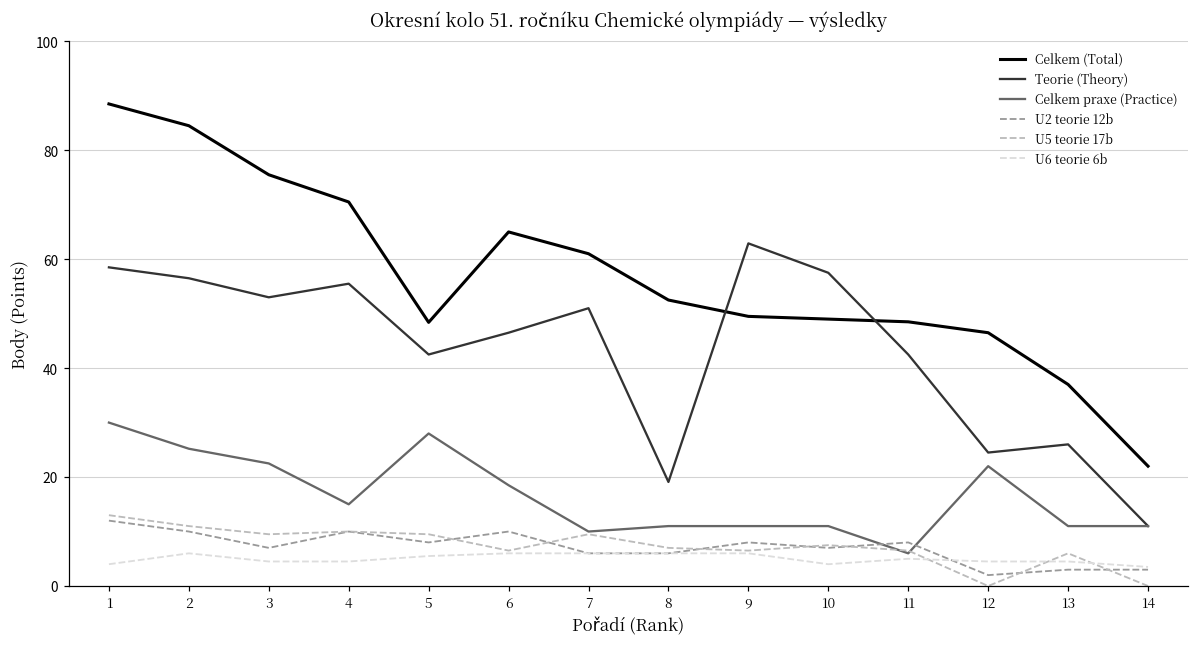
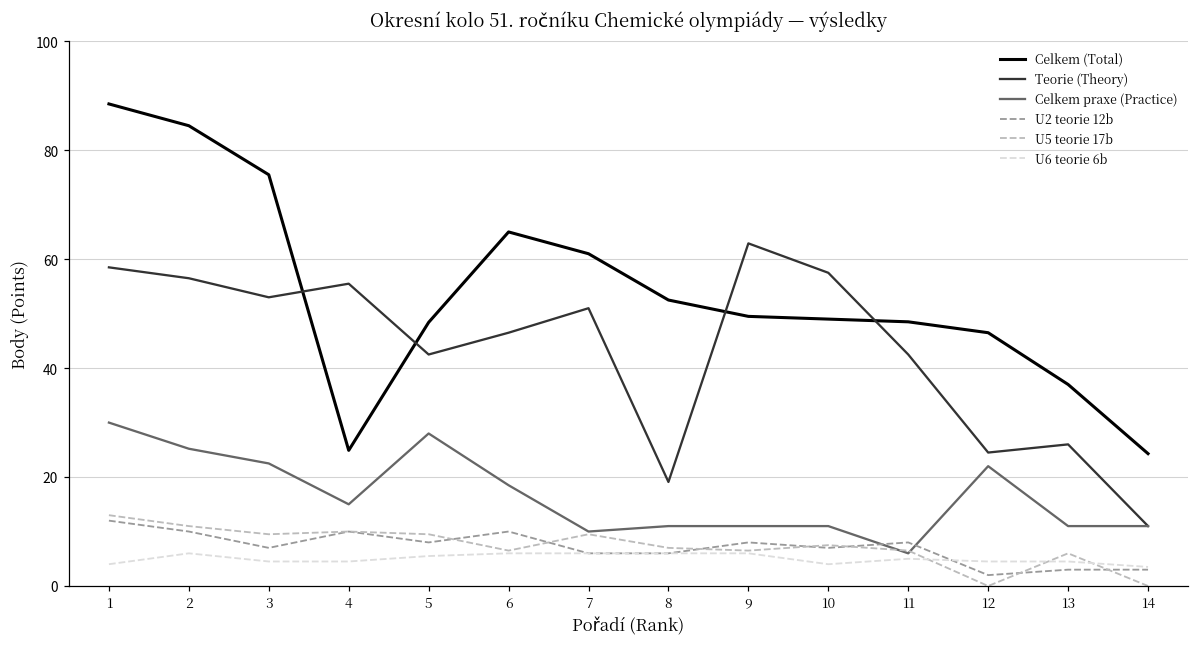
Celkem (Total), 4: 71 -> 25
Celkem (Total), 14: 22 -> 24
